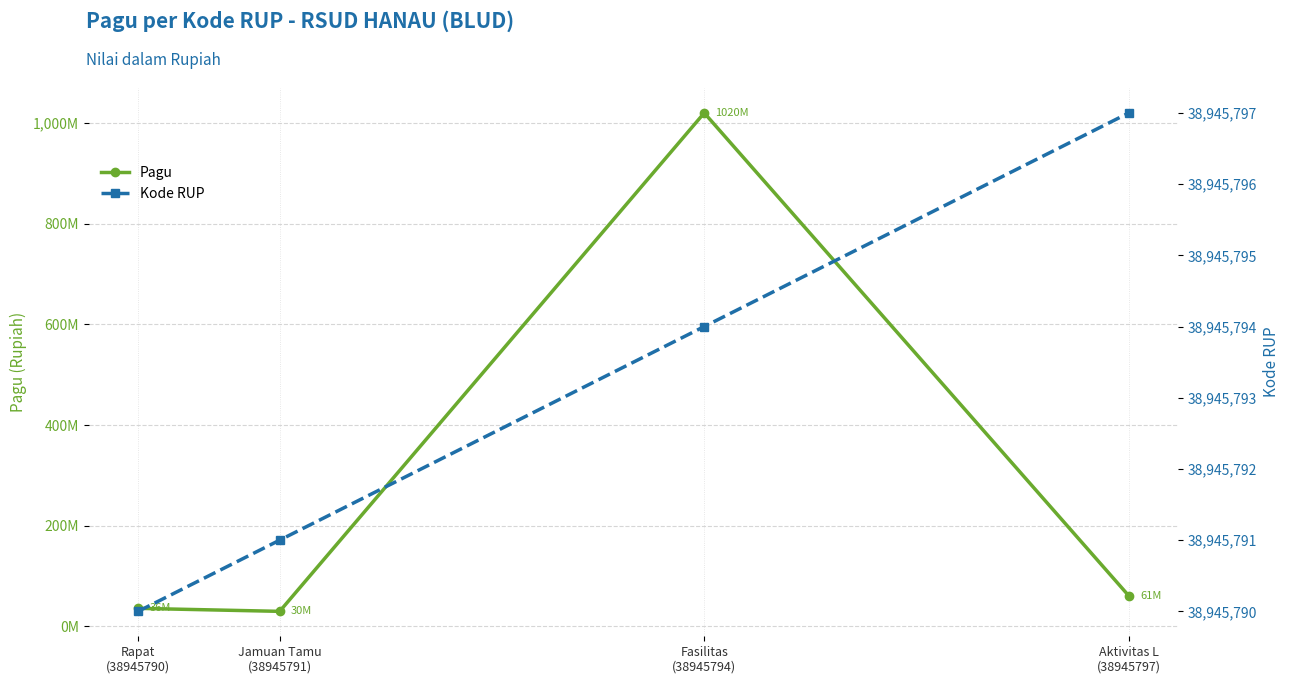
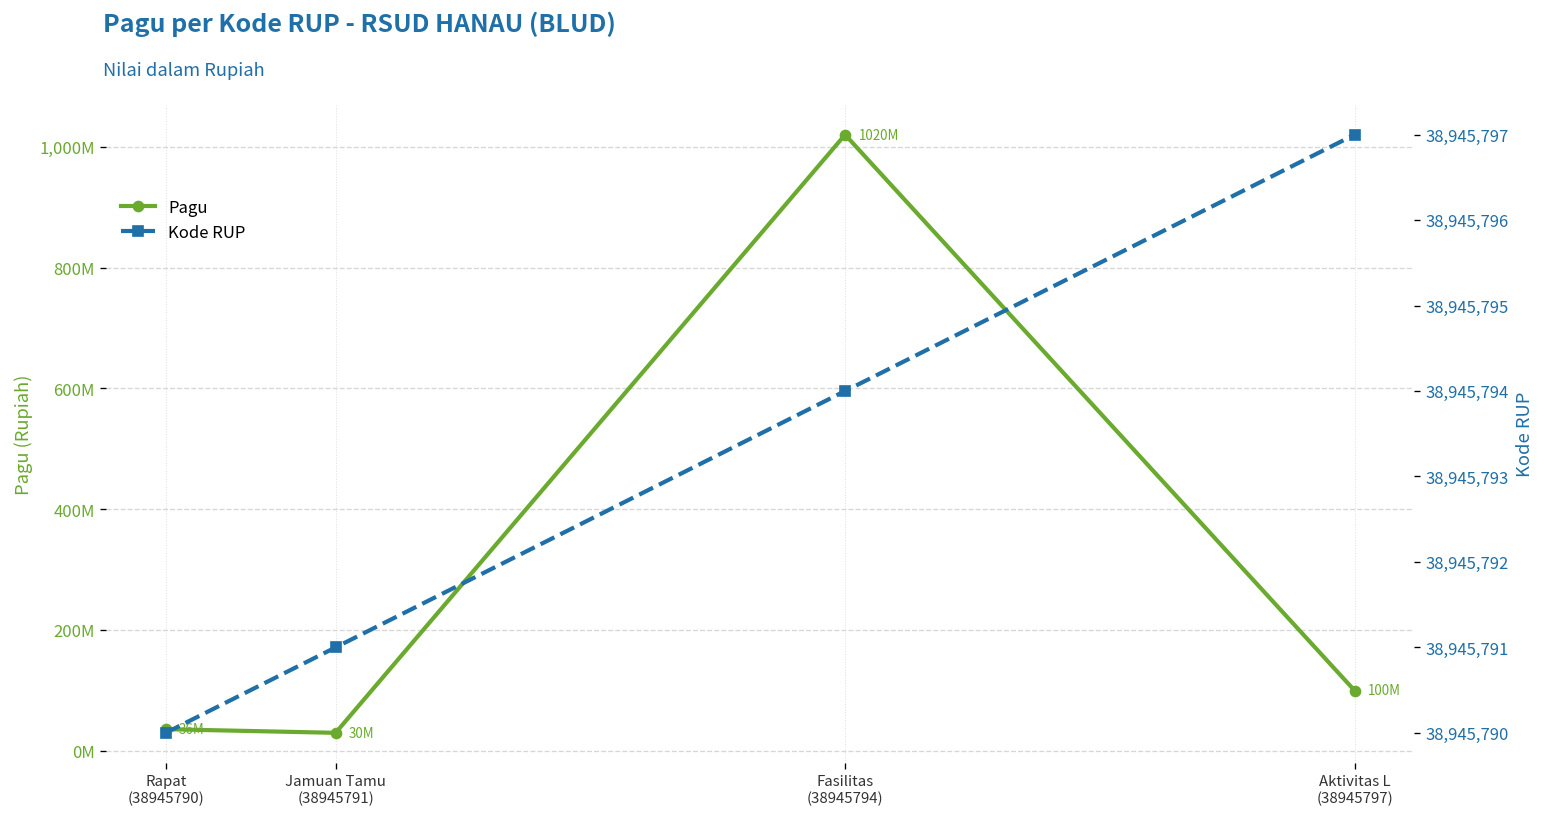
Pagu, Aktivitas L (38945797): 61M -> 100M
